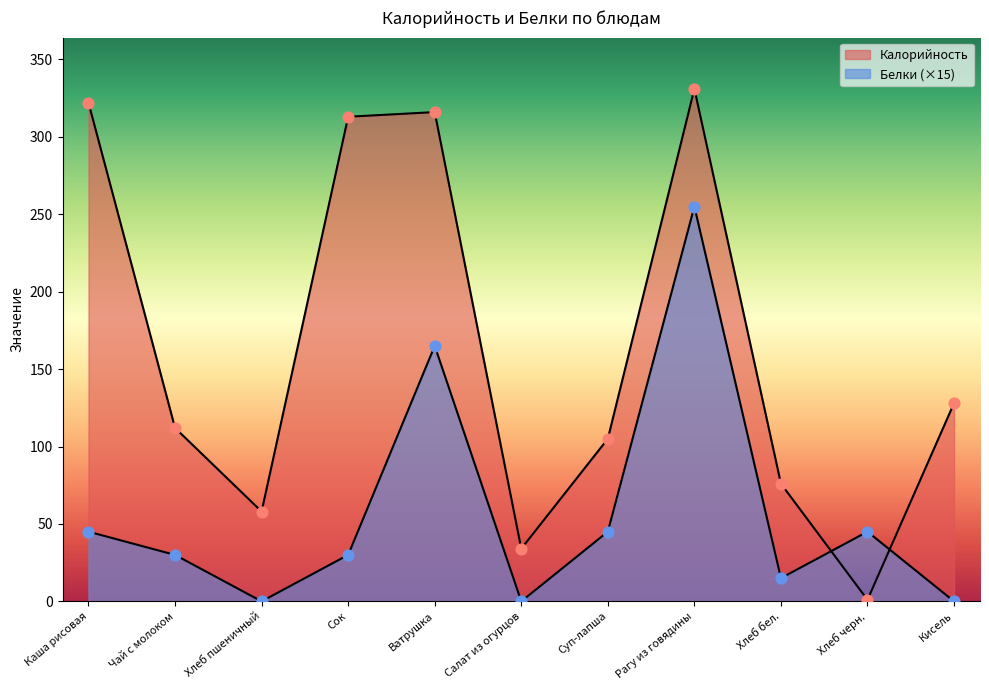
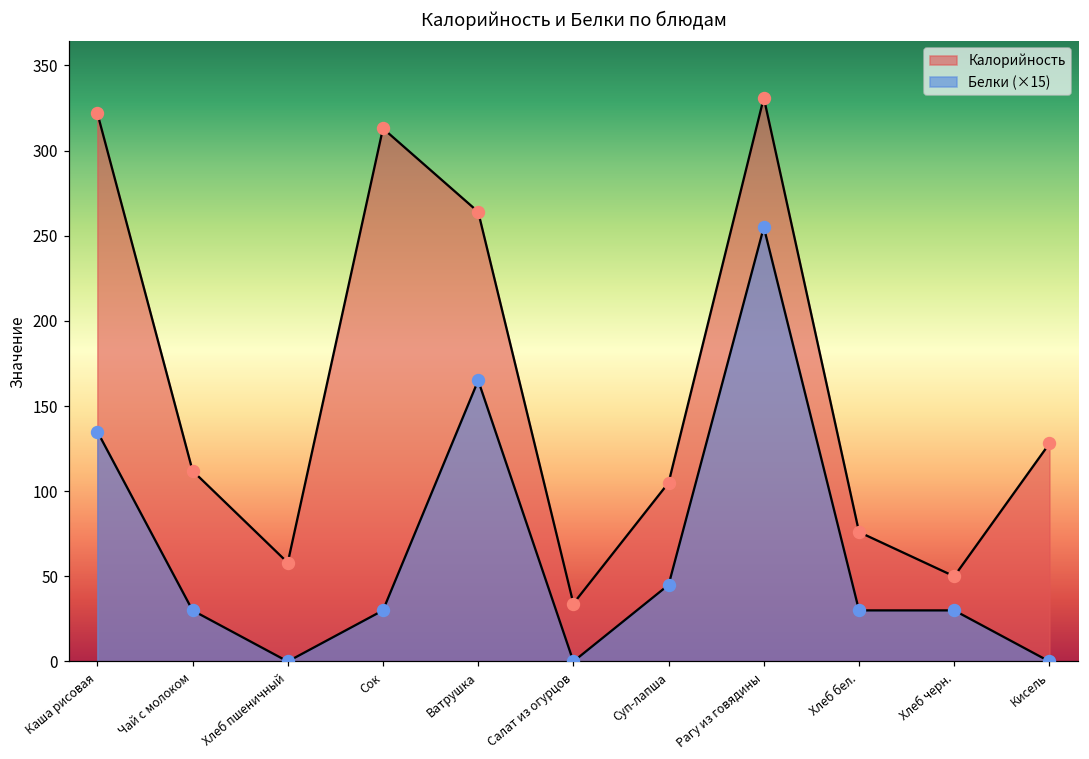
Белки (×15), Каша рисовая: 45 -> 135
Калорийность, Ватрушка: 316 -> 264
Белки (×15), Хлеб бел.: 15 -> 30
Калорийность, Хлеб черн.: 1 -> 50
Белки (×15), Хлеб черн.: 45 -> 30
